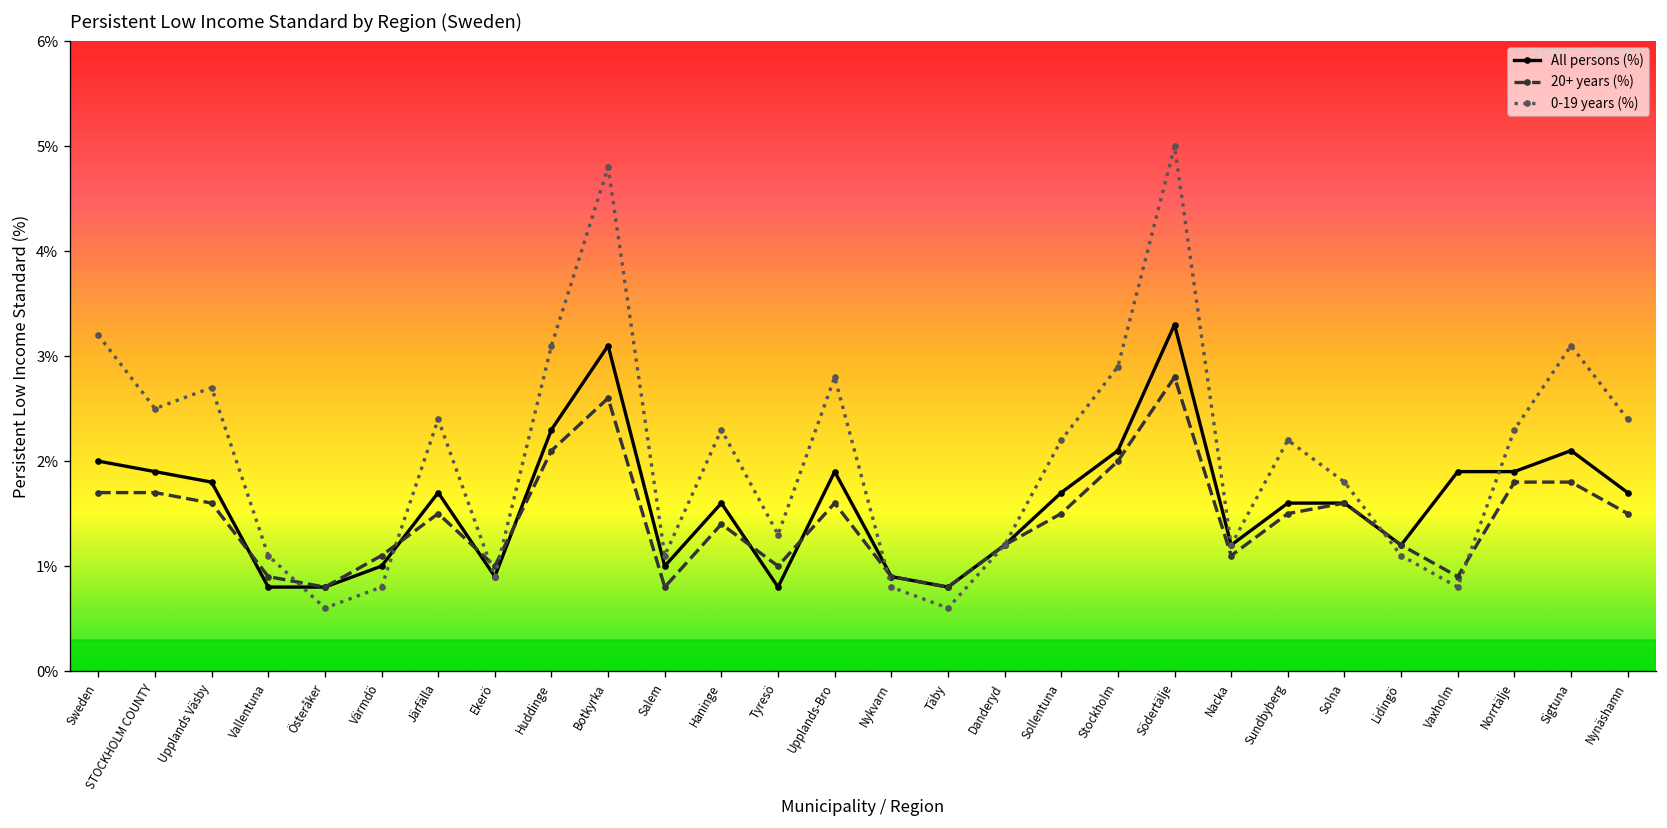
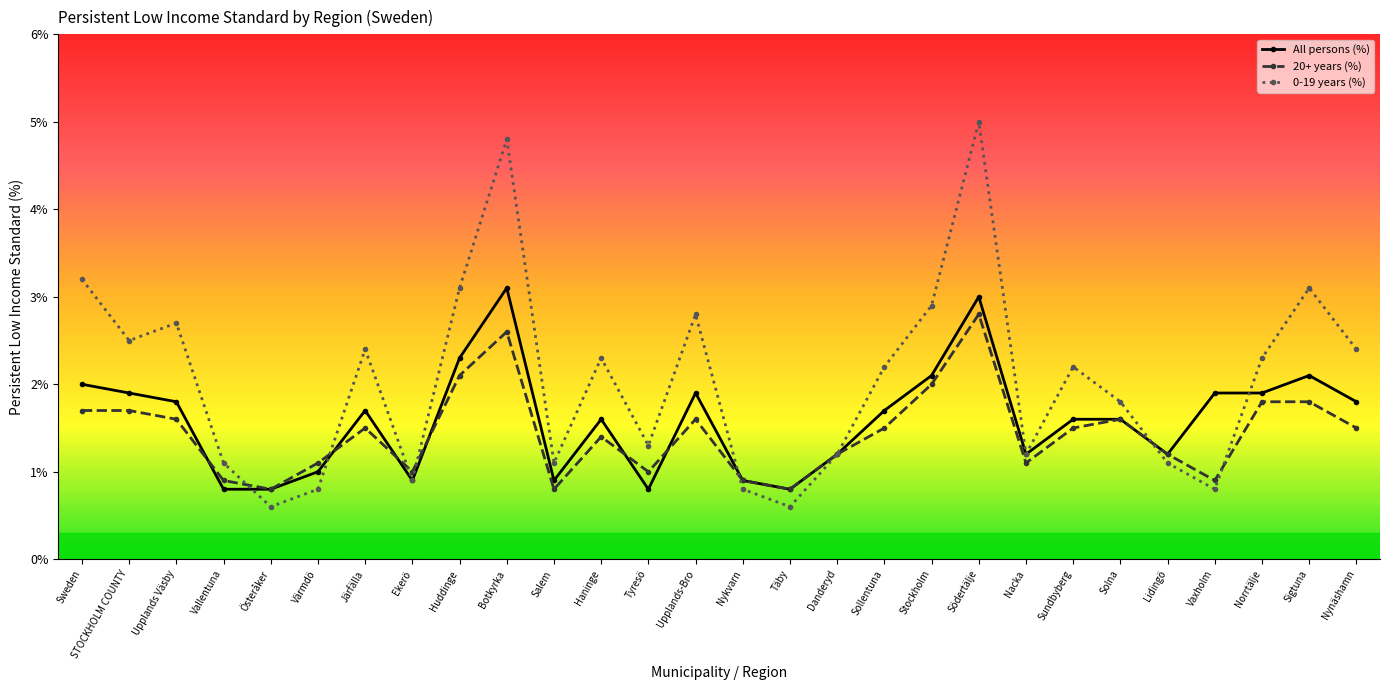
All persons (%), Salem: 1.0% -> 0.9%
All persons (%), Södertälje: 3.3% -> 3.0%
All persons (%), Nynäshamn: 1.7% -> 1.8%
